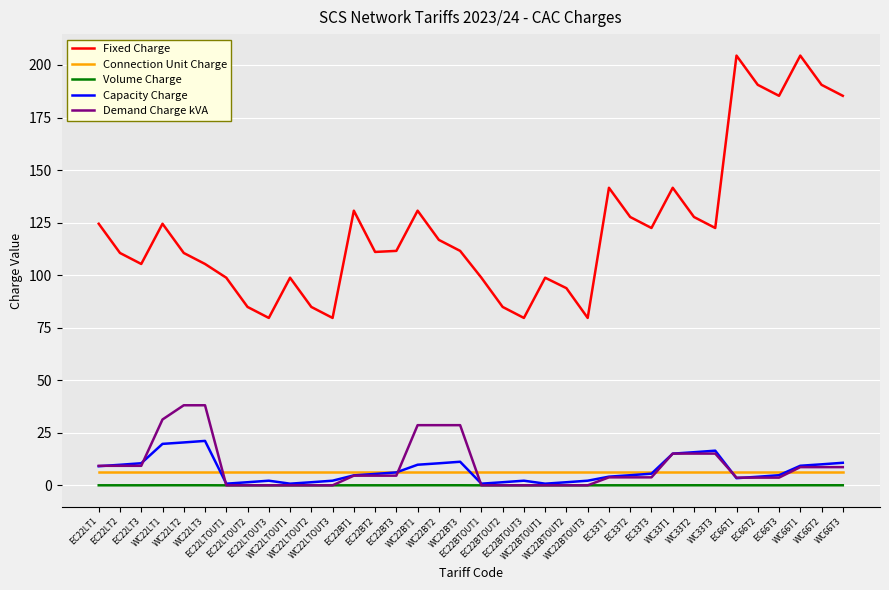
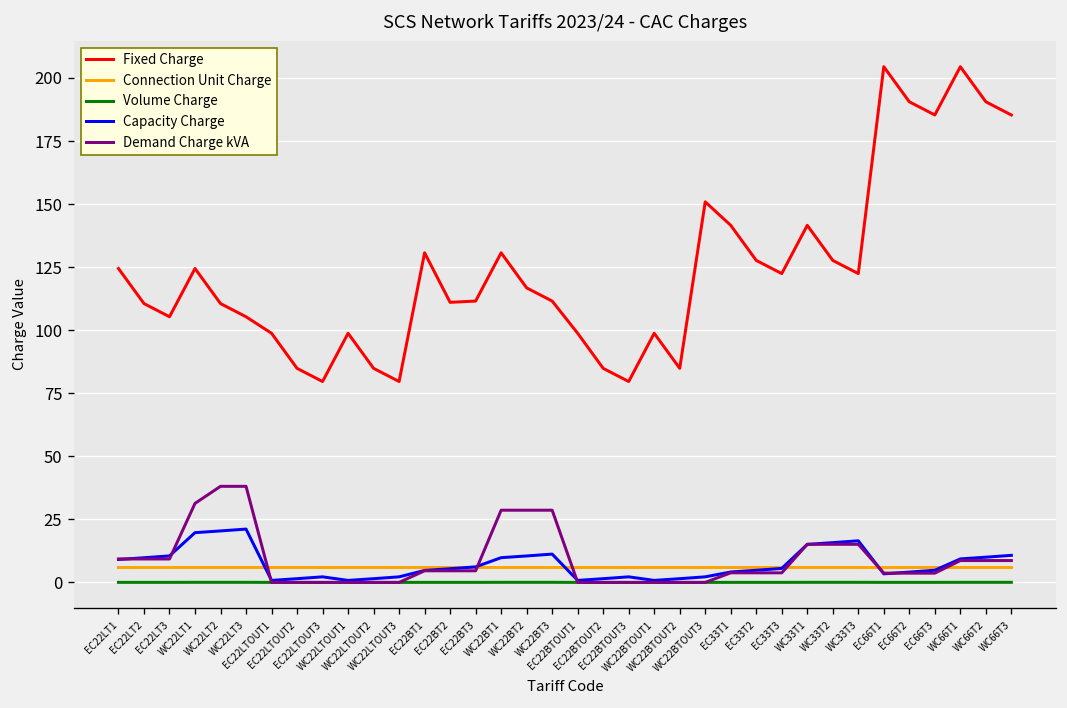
Fixed Charge, WC22BTOUT2: 94 -> 85
Fixed Charge, WC22BTOUT3: 80 -> 151
